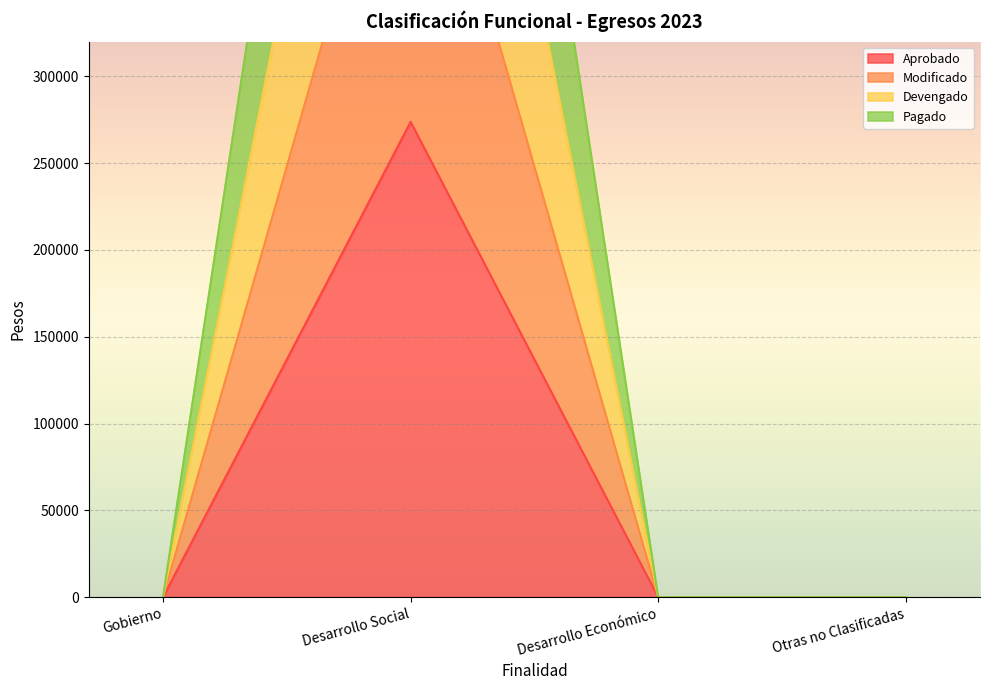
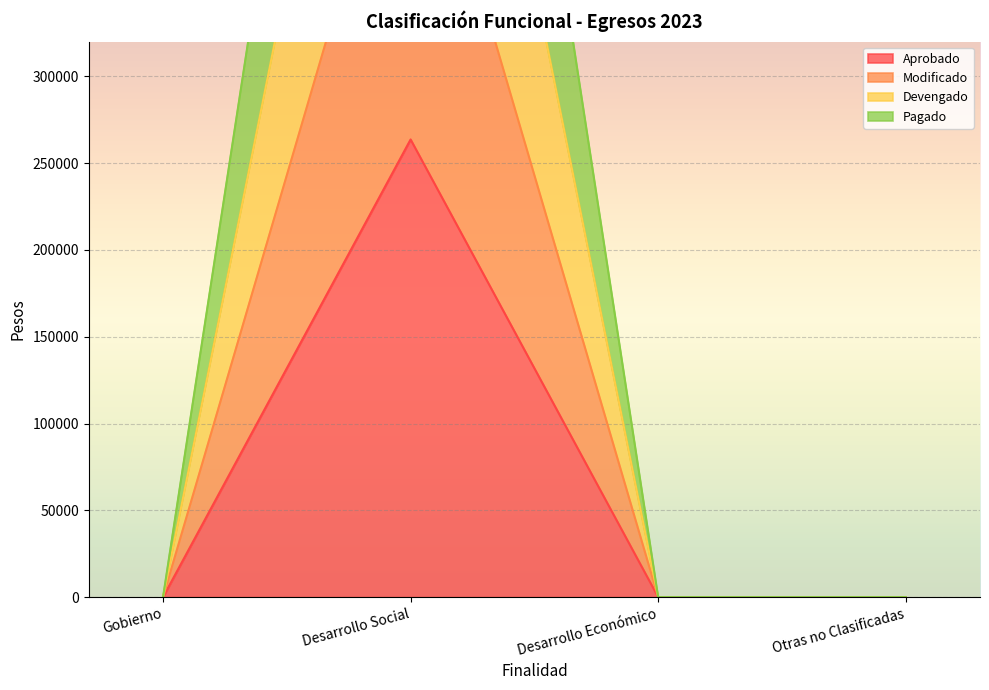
Aprobado, Desarrollo Social: 274000 -> 264000
